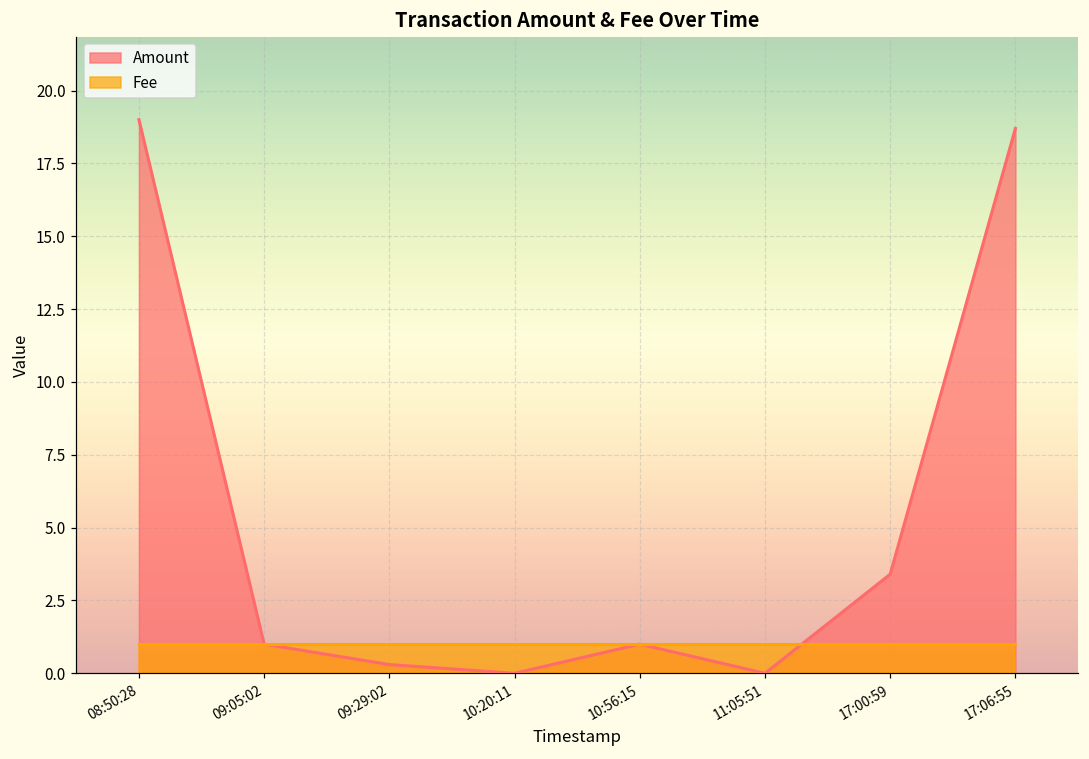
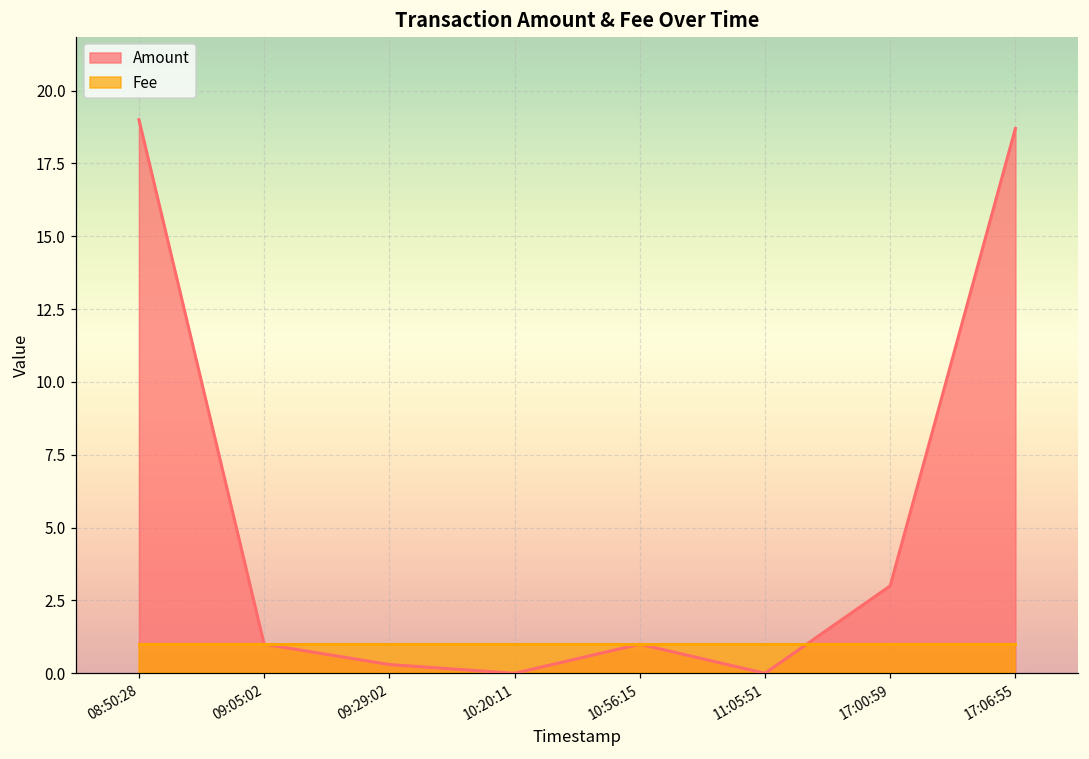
Amount, 17:00:59: 3.4 -> 3.0
